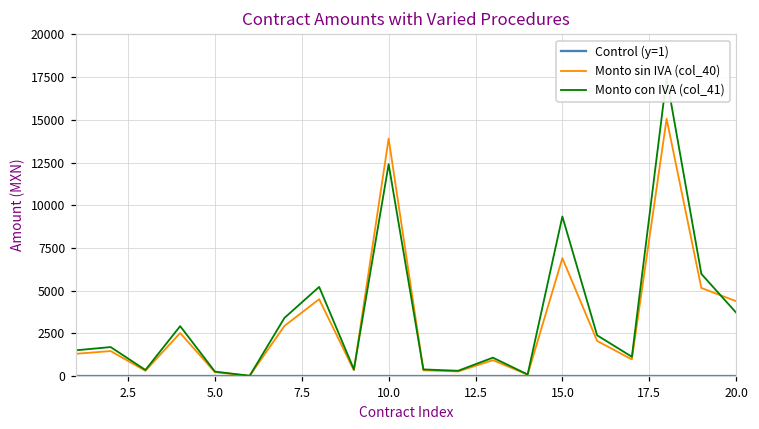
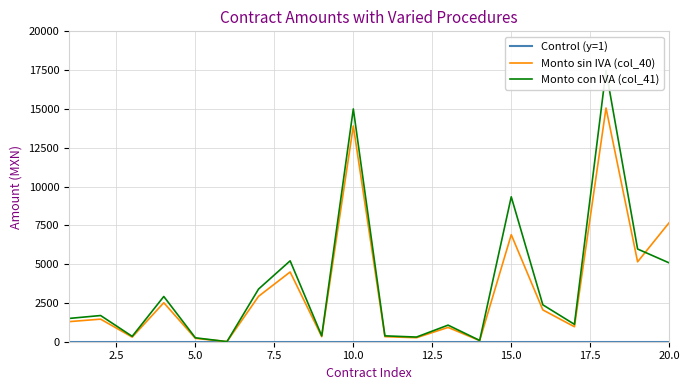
Monto con IVA (col_41), 10.0: 12400 -> 15000
Monto sin IVA (col_40), 20.0: 4400 -> 7700
Monto con IVA (col_41), 20.0: 3700 -> 5100
